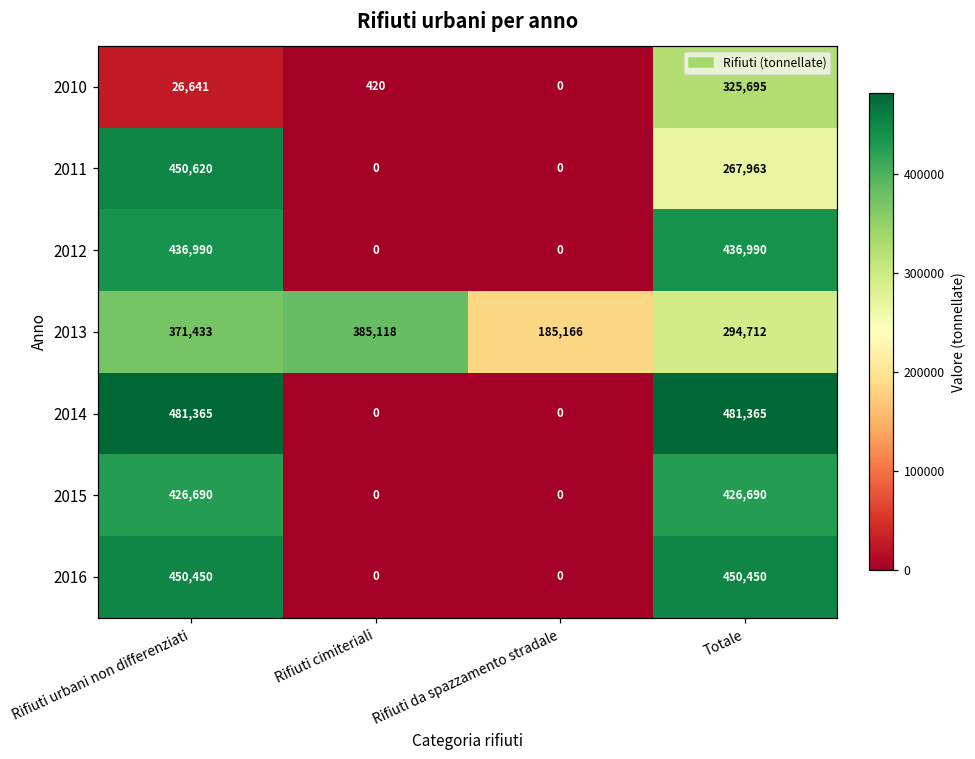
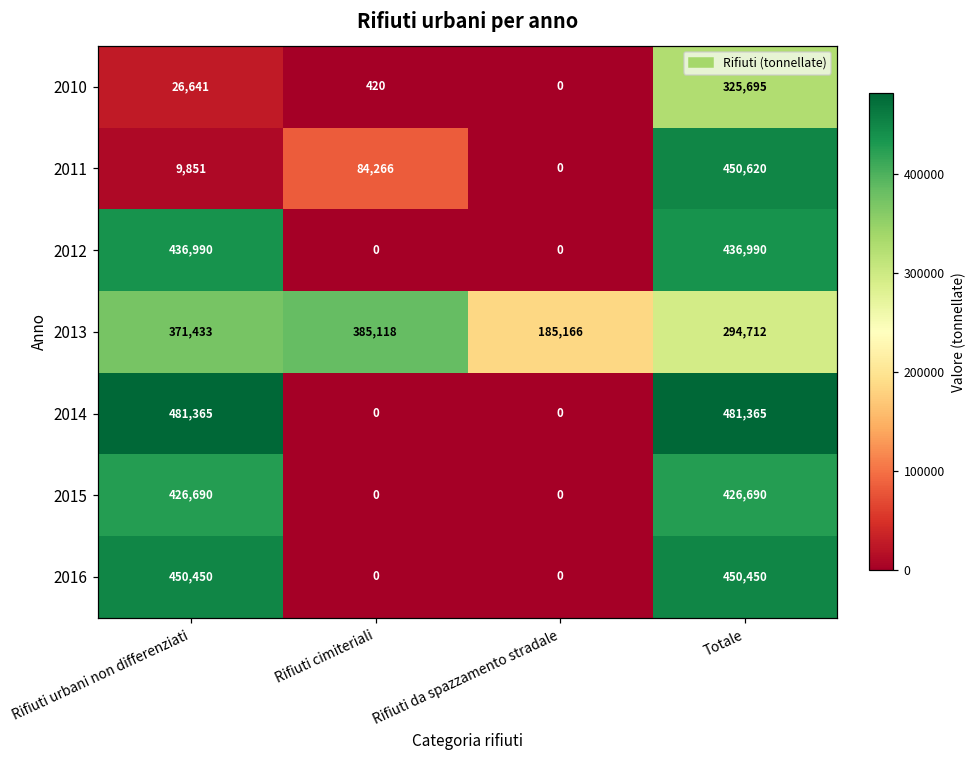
2011, Rifiuti urbani non differenziati: 450,620 -> 9,851
2011, Rifiuti cimiteriali: 0 -> 84,266
2011, Totale: 267,963 -> 450,620
